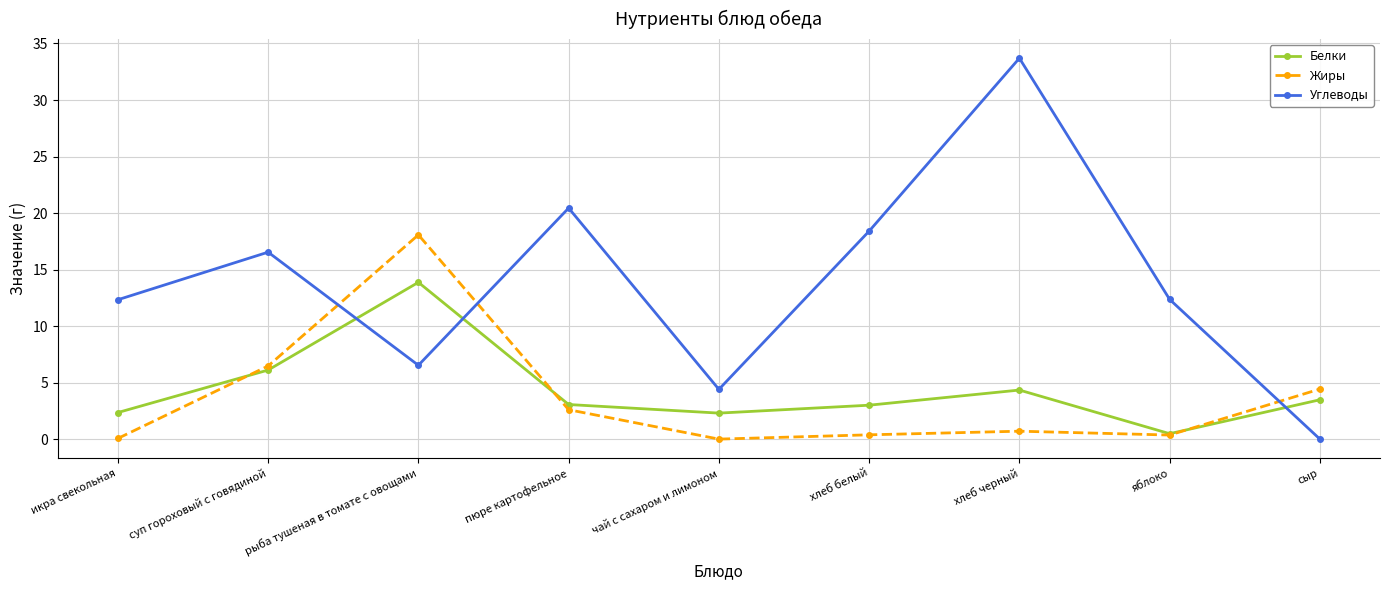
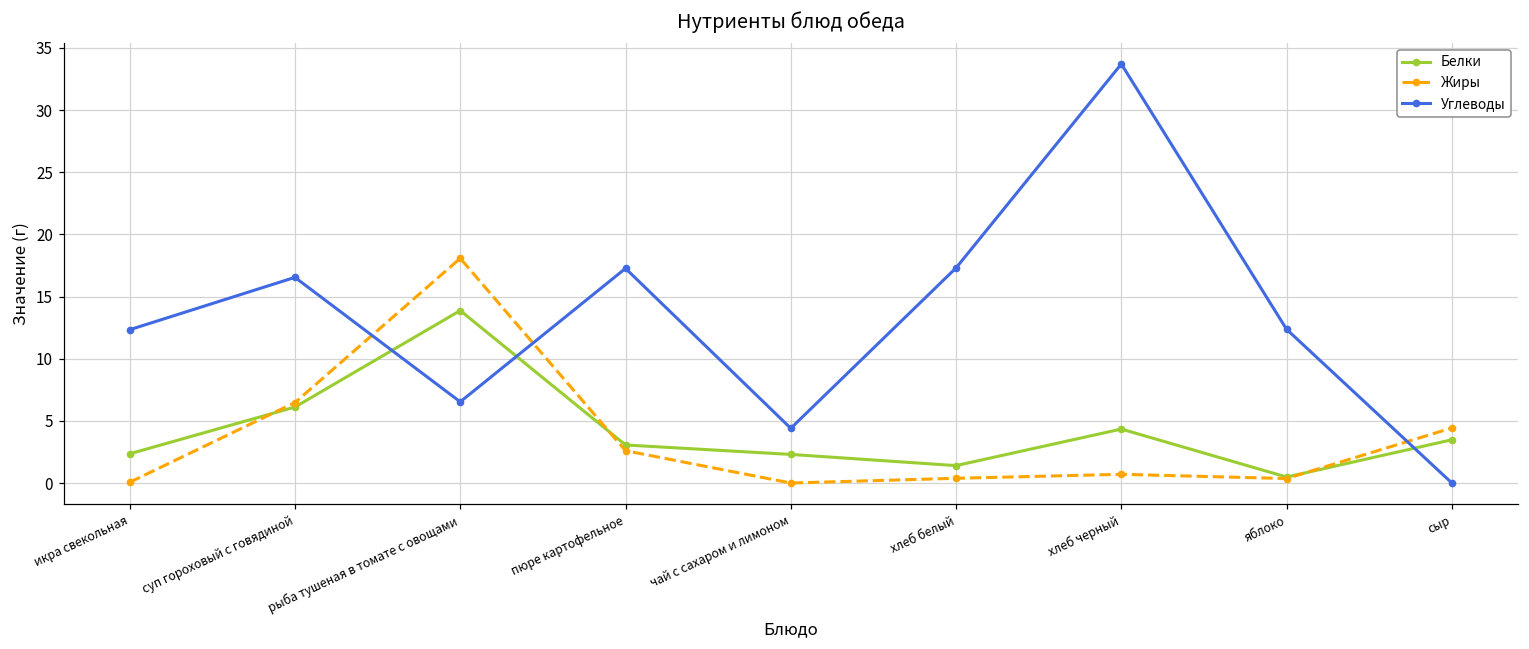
Углеводы, пюре картофельное: 20.4 -> 17.3
Белки, хлеб белый: 3.0 -> 1.4
Углеводы, хлеб белый: 18.4 -> 17.3
